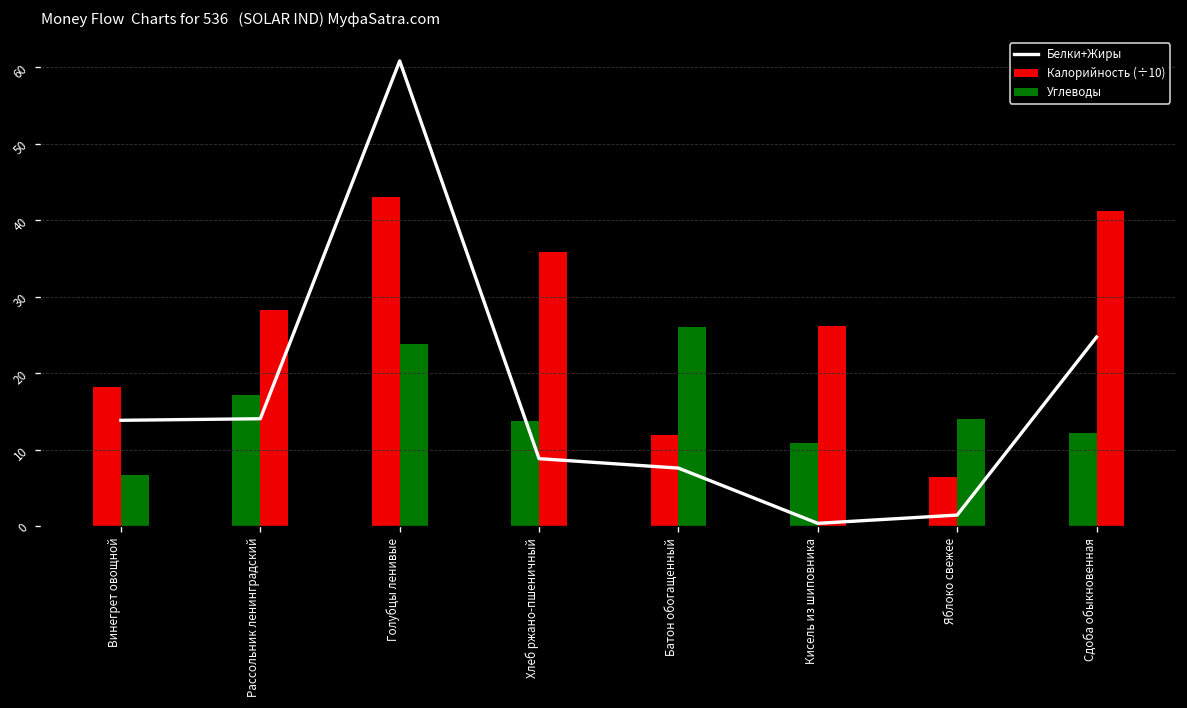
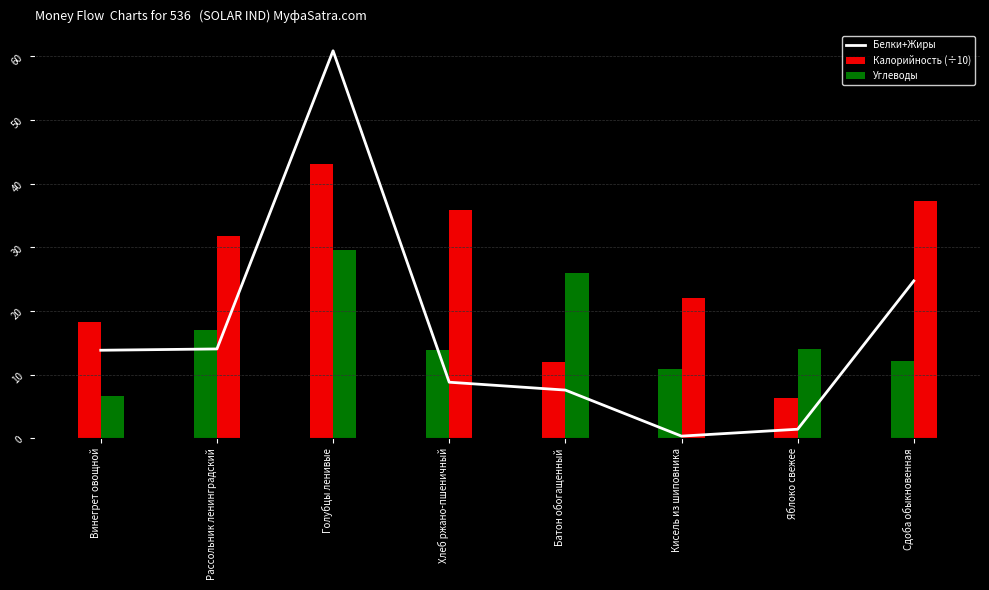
Углеводы, Рассольник ленинградский: 28 -> 32
Углеводы, Голубцы ленивые: 24 -> 30
Углеводы, Кисель из шиповника: 26 -> 22
Углеводы, Сдоба обыкновенная: 41 -> 37
